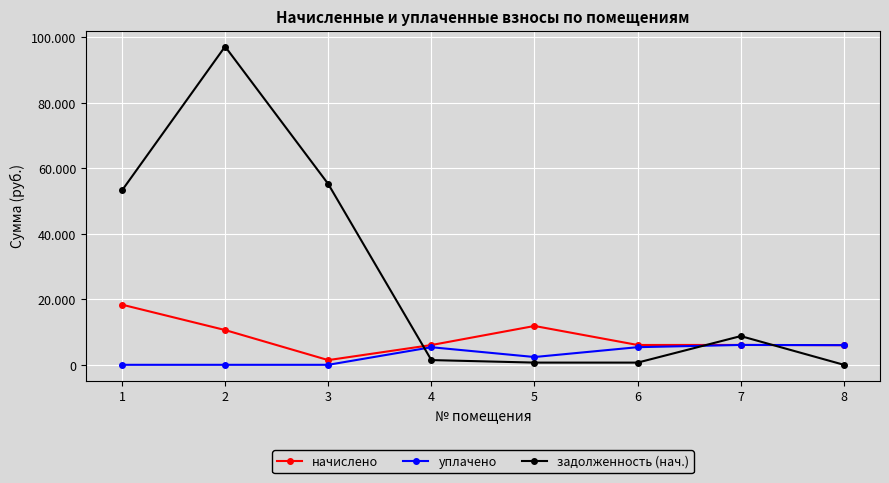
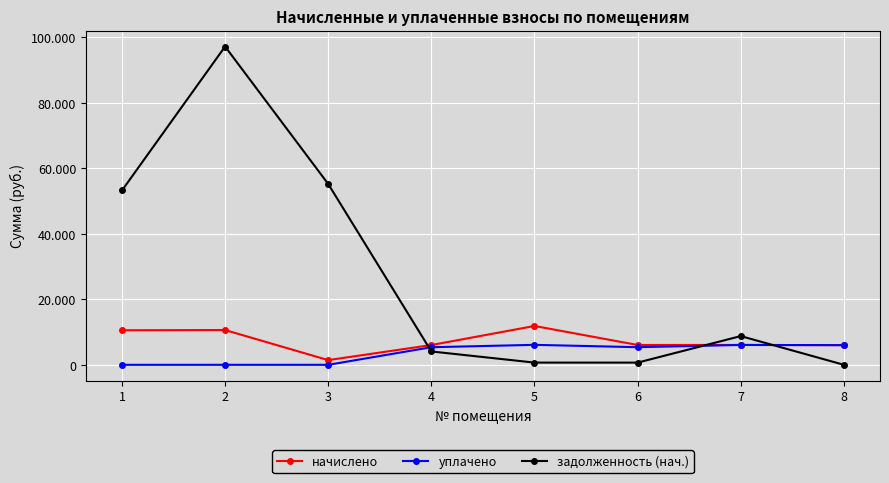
начислено, 1: 18 -> 11
задолженность (нач.), 4: 1 -> 4
уплачено, 5: 2 -> 6
